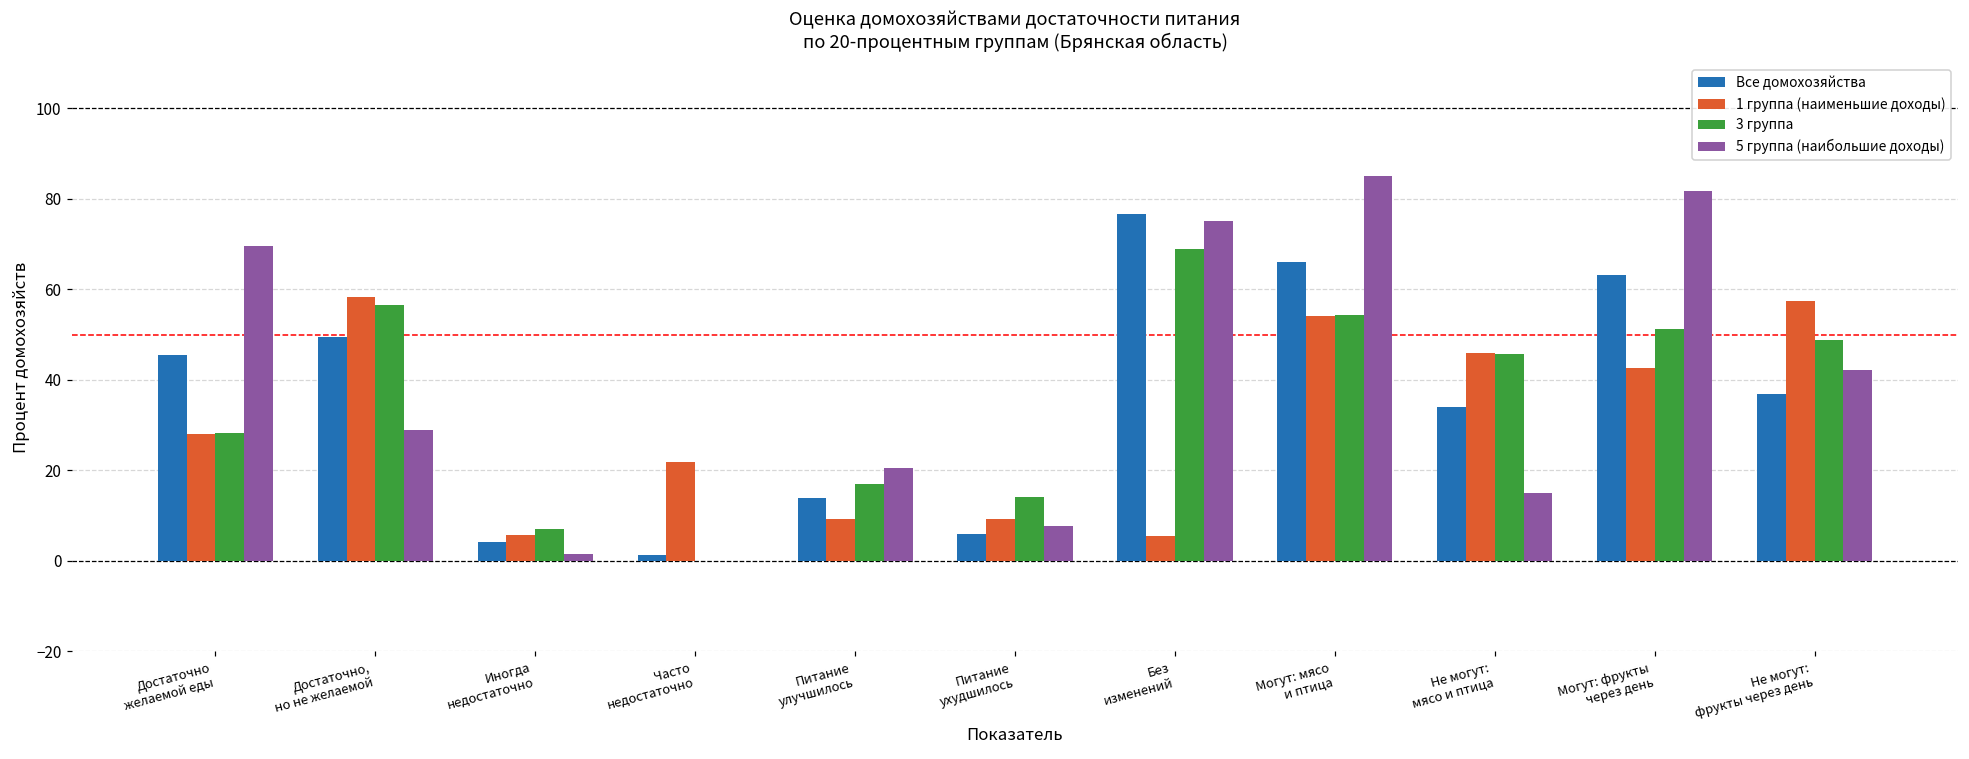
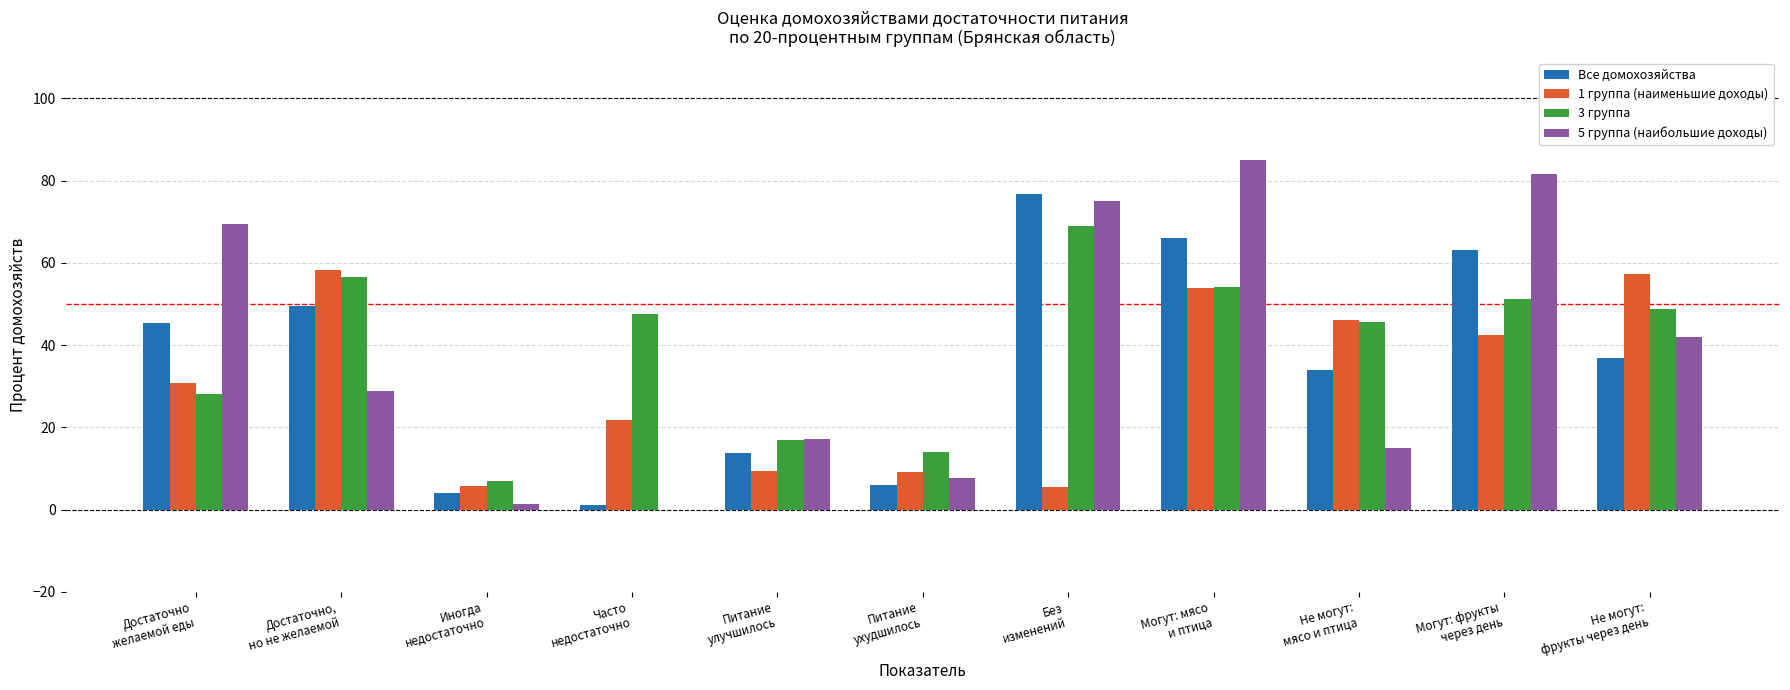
1 группа (наименьшие доходы), Достаточно желаемой еды: 28 -> 31
3 группа, Часто недостаточно: 0 -> 48
5 группа (наибольшие доходы), Питание улучшилось: 20 -> 17
